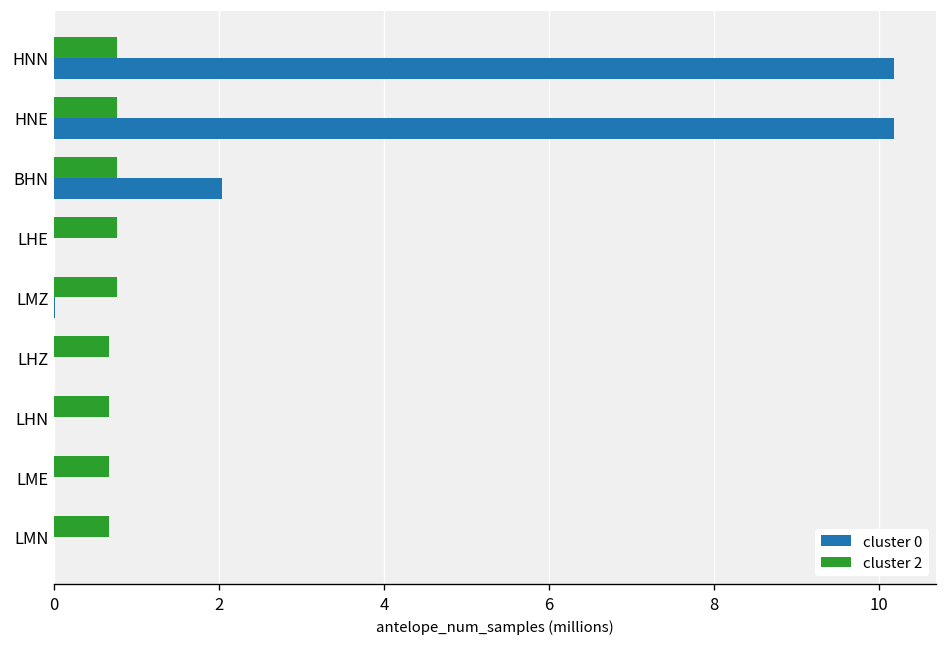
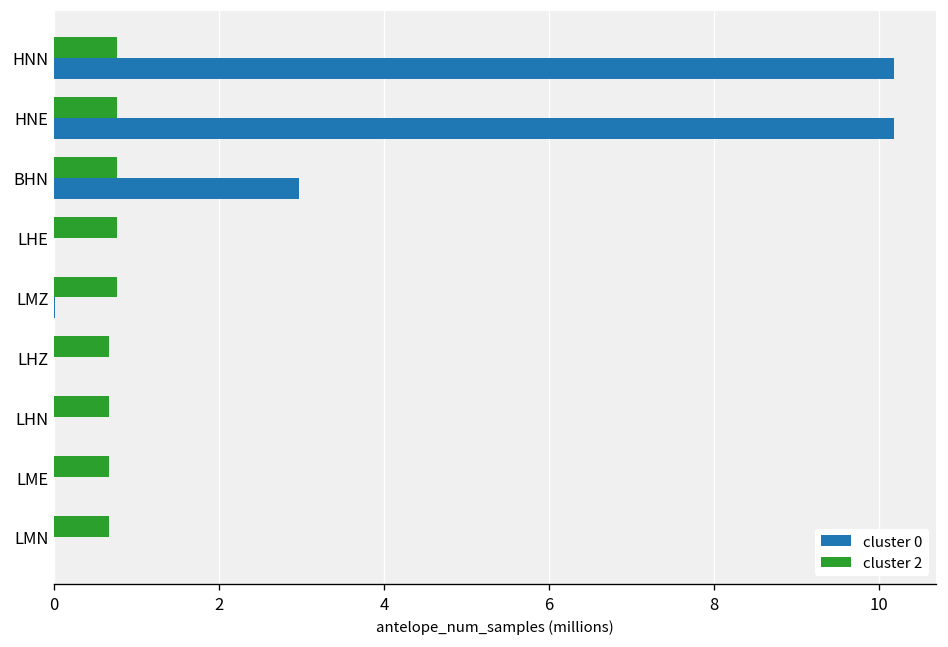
cluster 0, BHN: 2.0 -> 3.0
